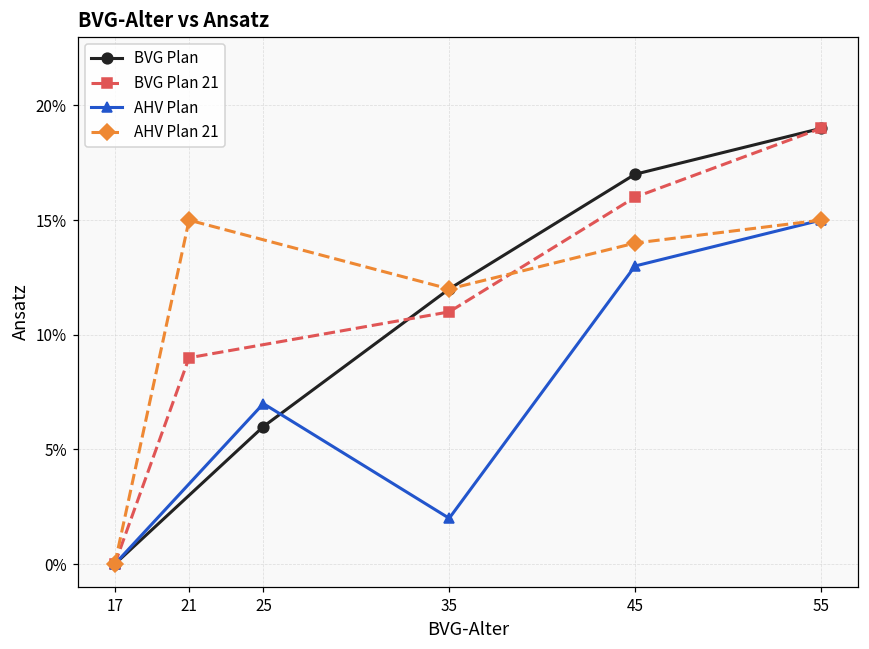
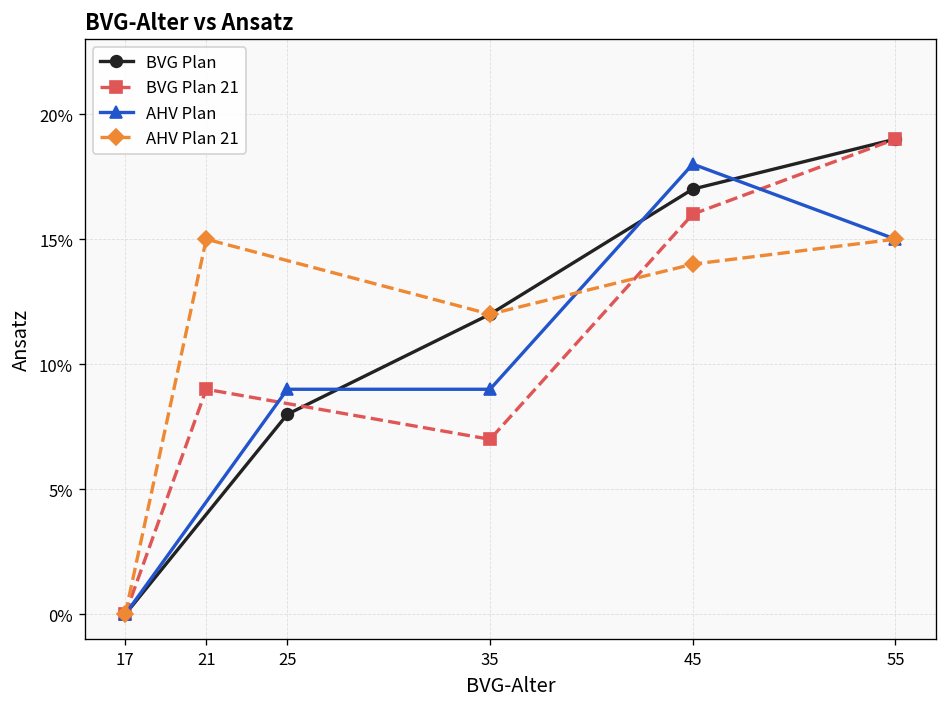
BVG Plan, 25: 6.0% -> 8.0%
AHV Plan, 25: 7.0% -> 9.0%
BVG Plan 21, 35: 11.0% -> 7.0%
AHV Plan, 35: 2.0% -> 9.0%
AHV Plan, 45: 13.0% -> 18.0%
